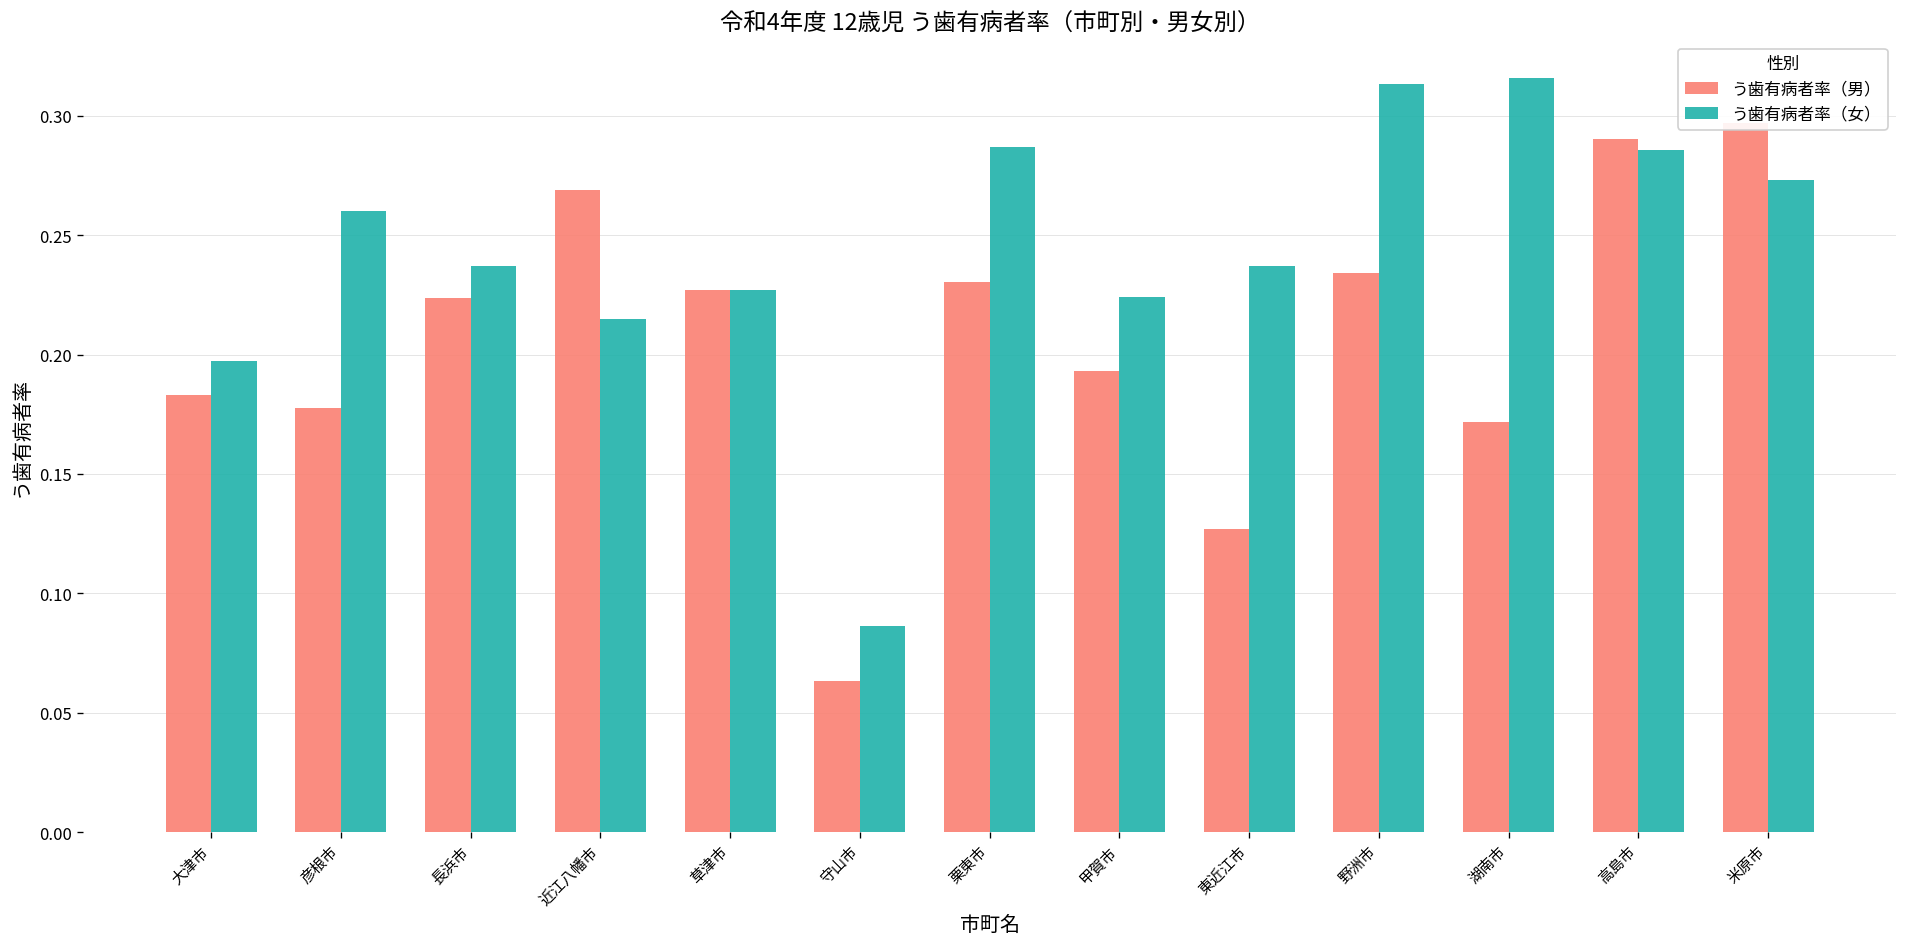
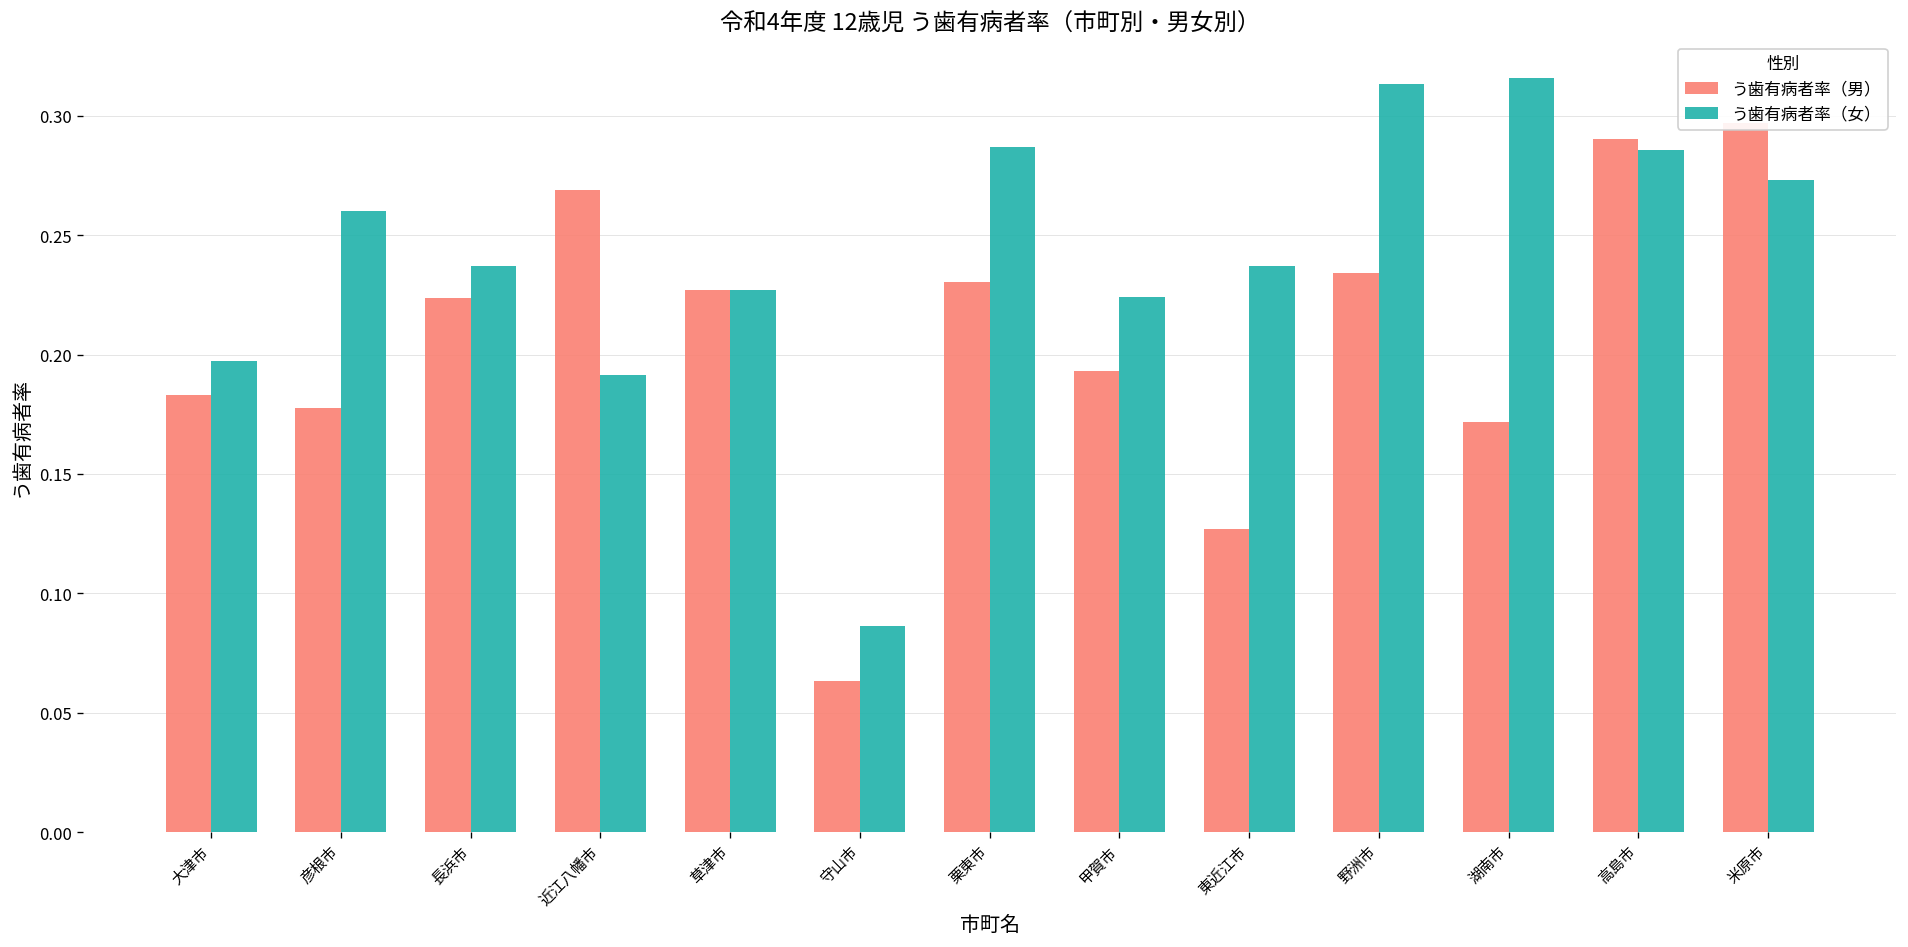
う歯有病者率（女）, 近江八幡市: 0.215 -> 0.192
